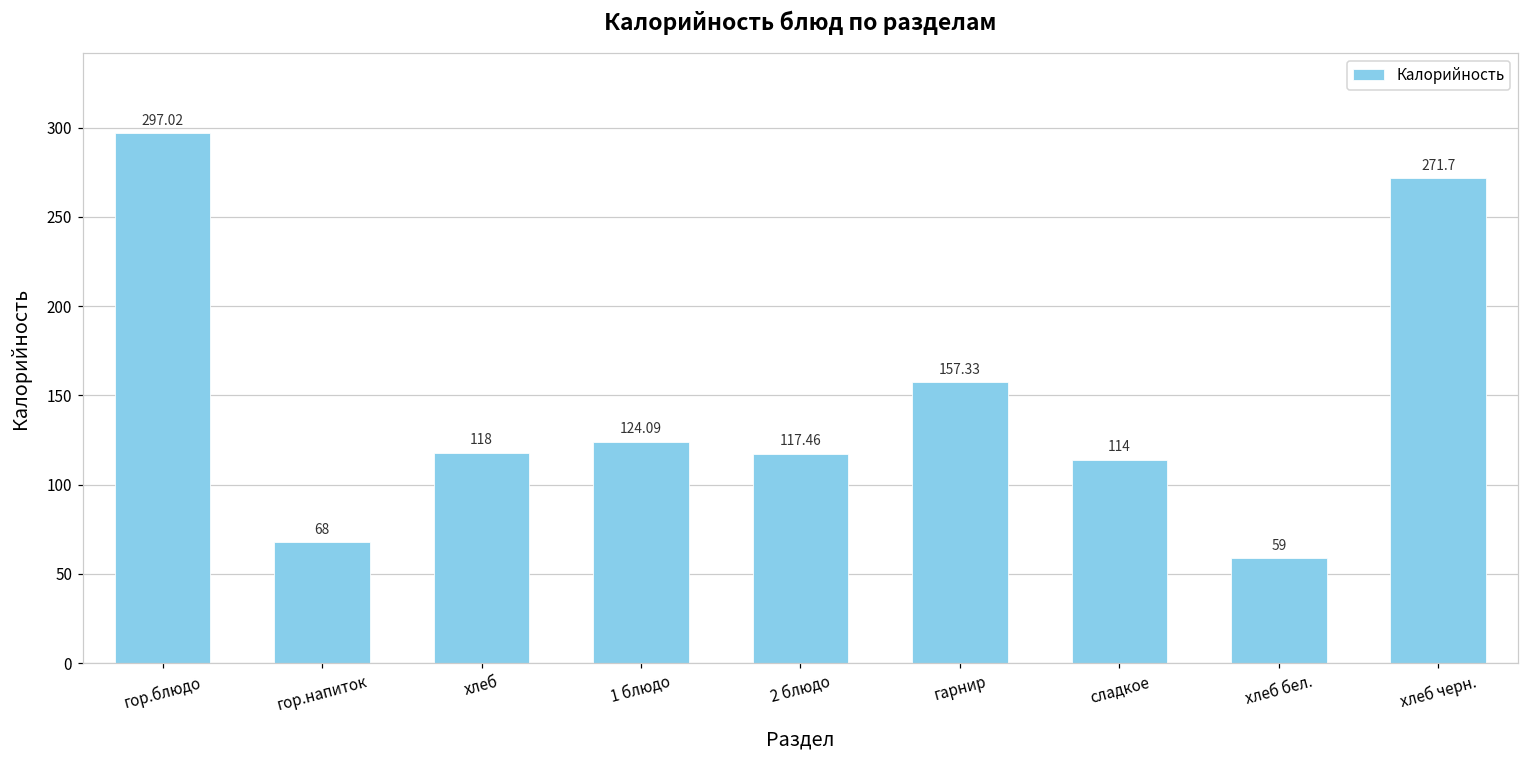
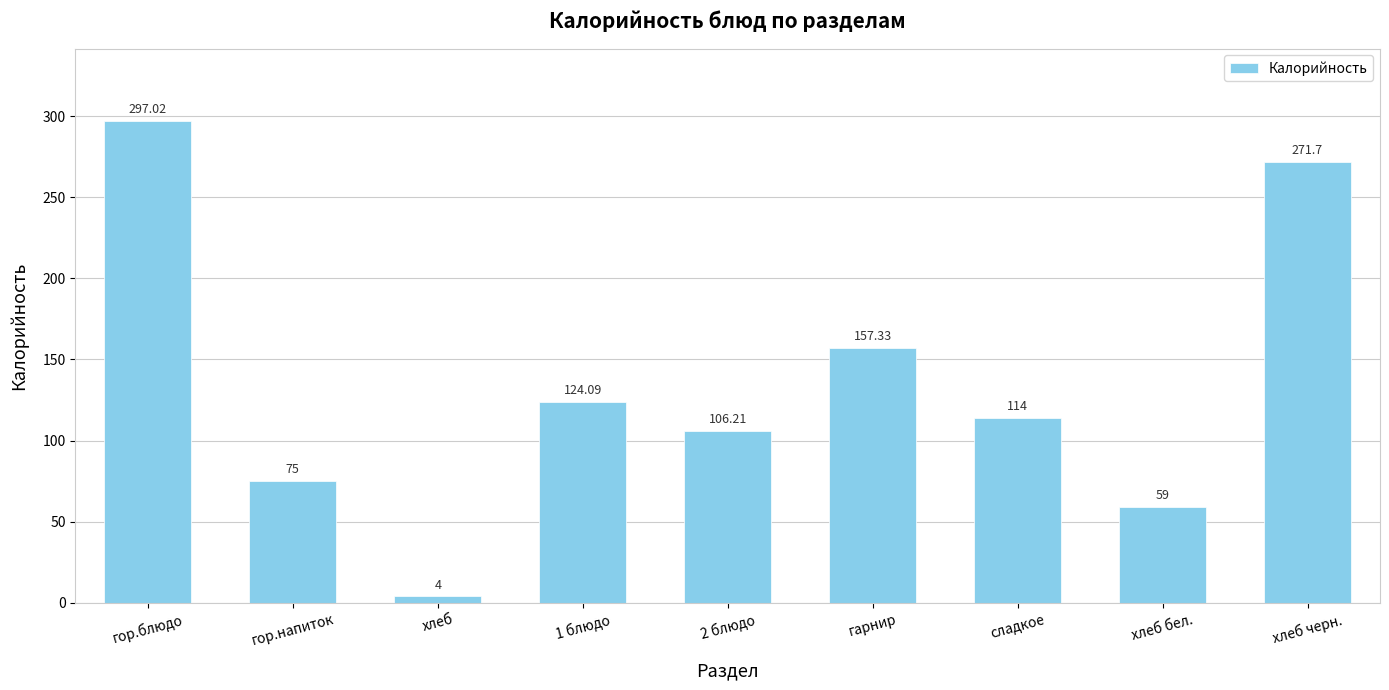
гор.напиток: 68 -> 75
хлеб: 118 -> 4
2 блюдо: 117.46 -> 106.21
